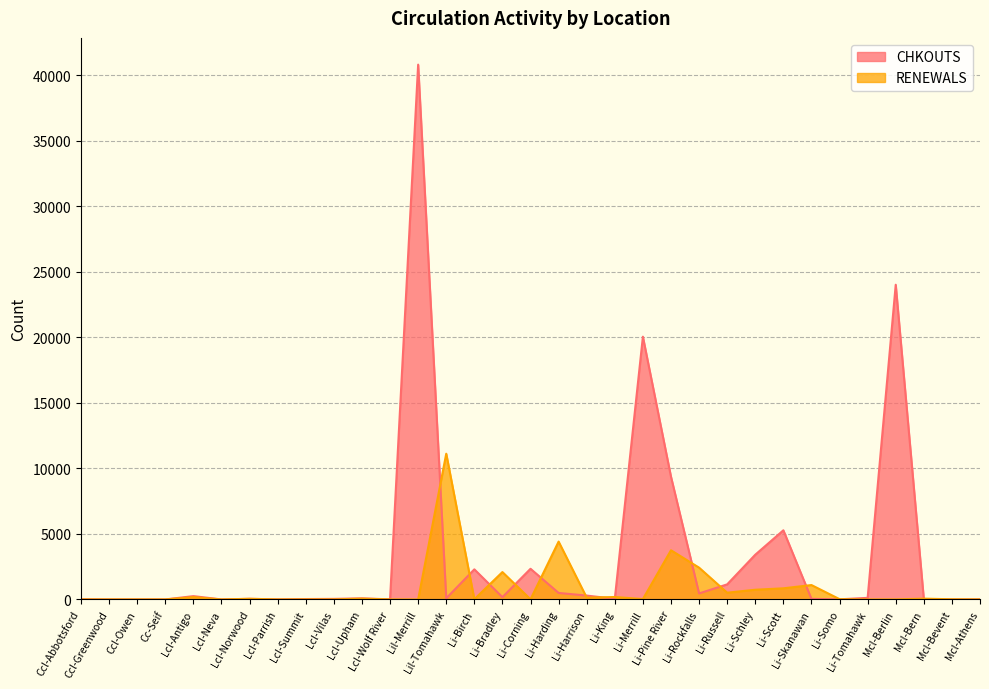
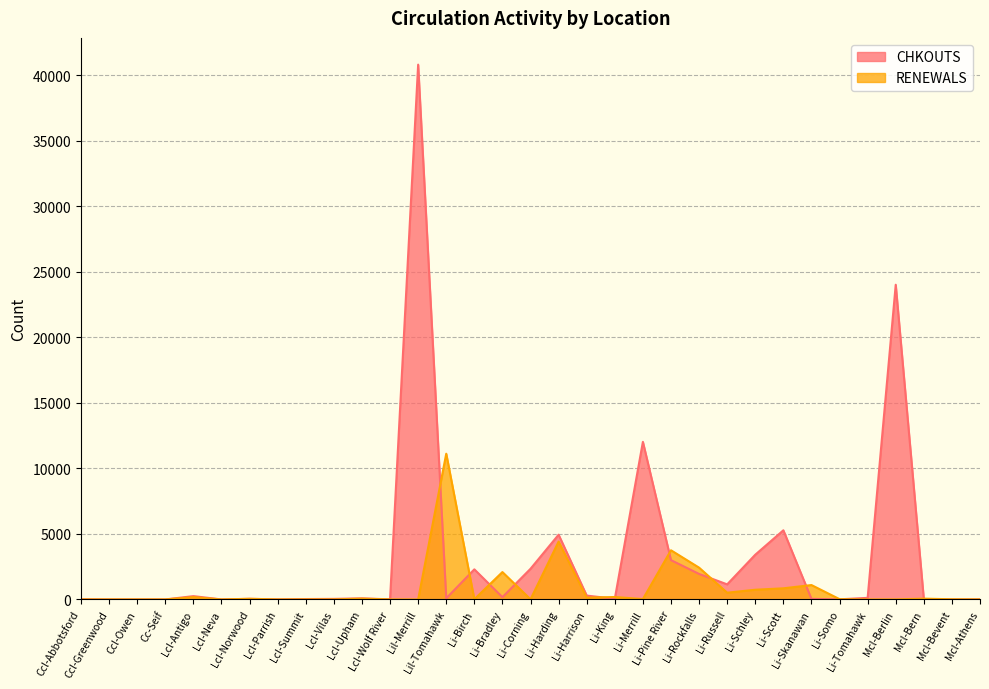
CHKOUTS, Li-Harding: 500 -> 4900
CHKOUTS, Li-Merrill: 20100 -> 12000
CHKOUTS, Li-Pine River: 9400 -> 3000
CHKOUTS, Li-Rockfalls: 500 -> 1900
